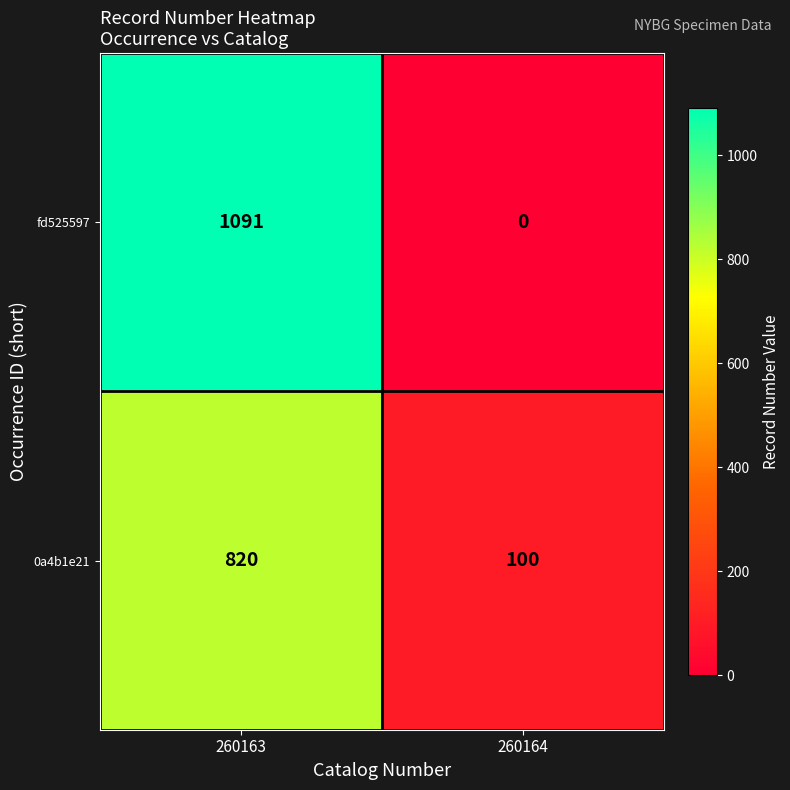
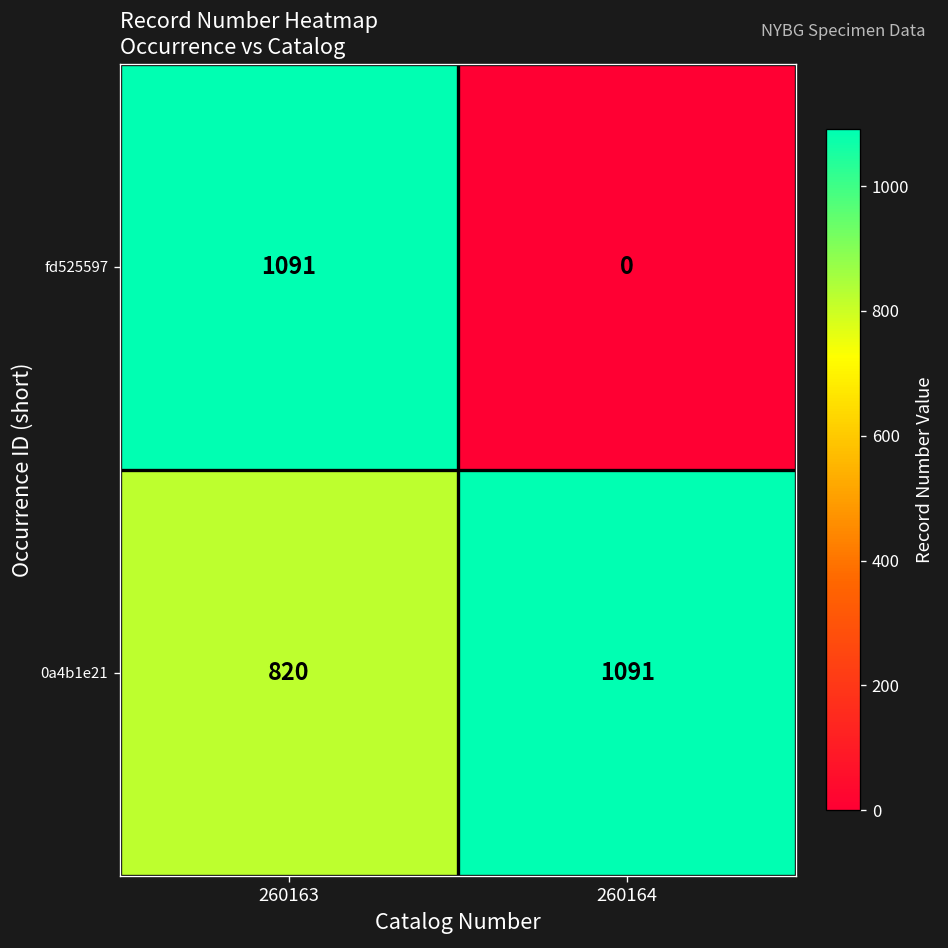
0a4b1e21, 260164: 100 -> 1091
